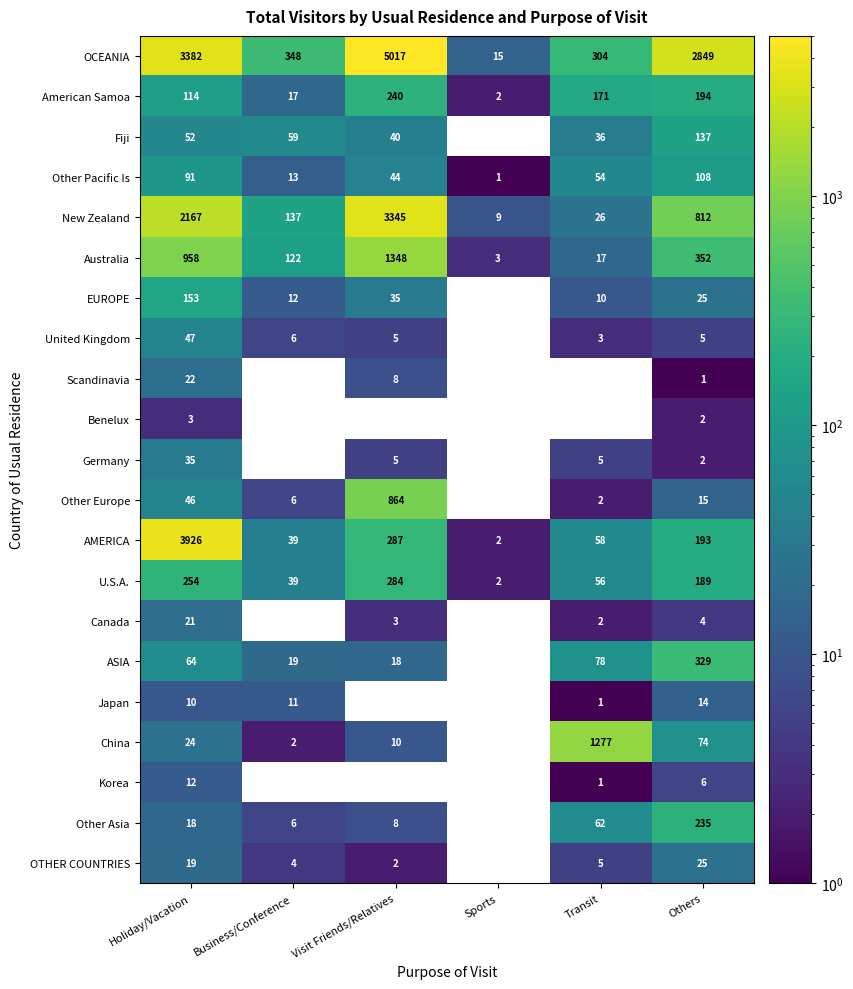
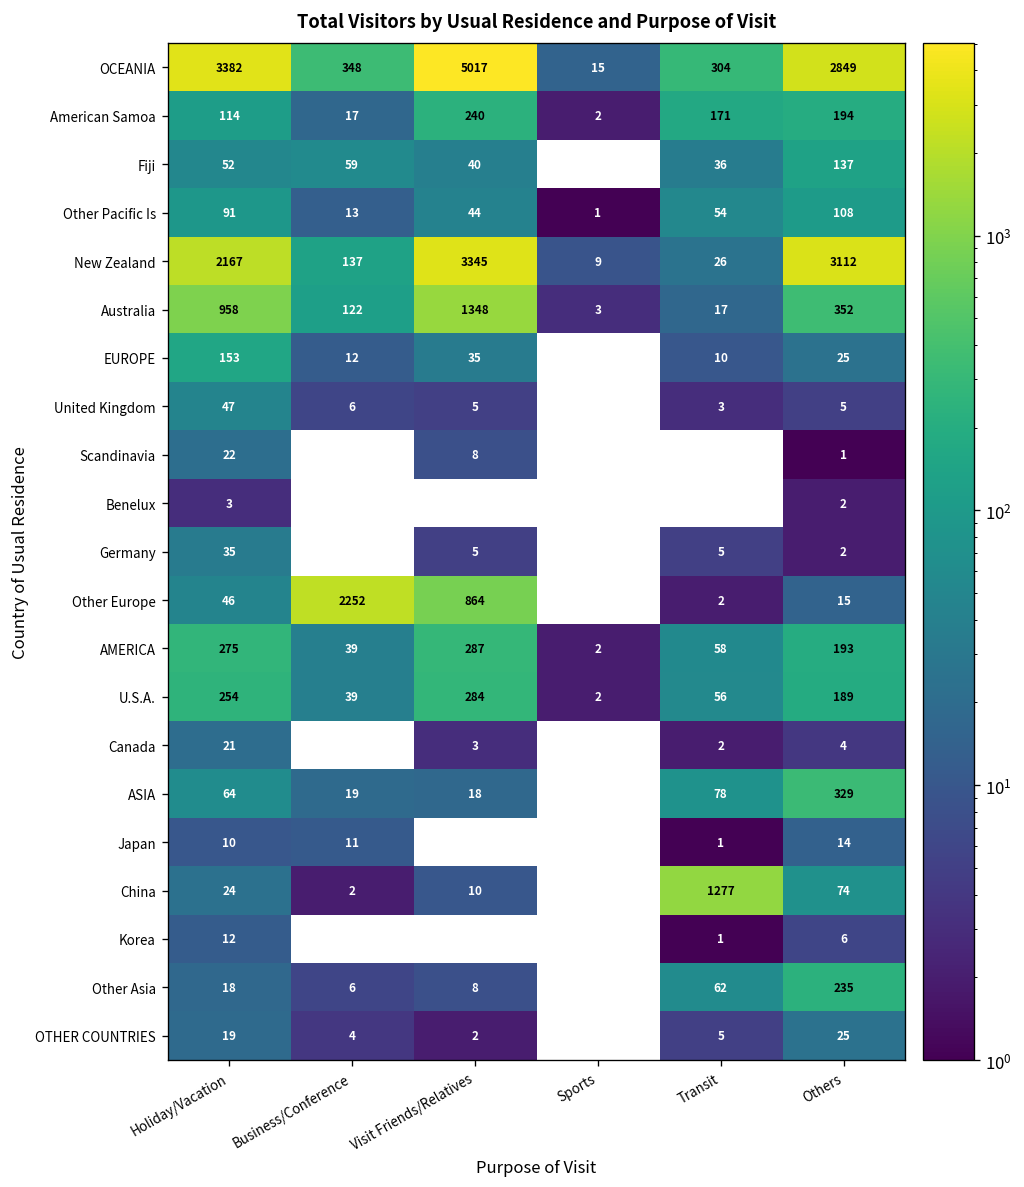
New Zealand, Others: 812 -> 3112
Other Europe, Business/Conference: 6 -> 2252
AMERICA, Holiday/Vacation: 3926 -> 275
